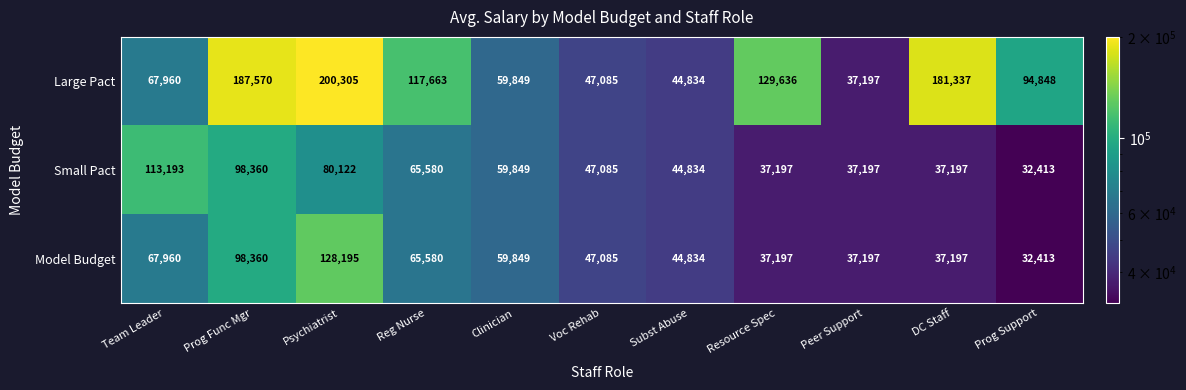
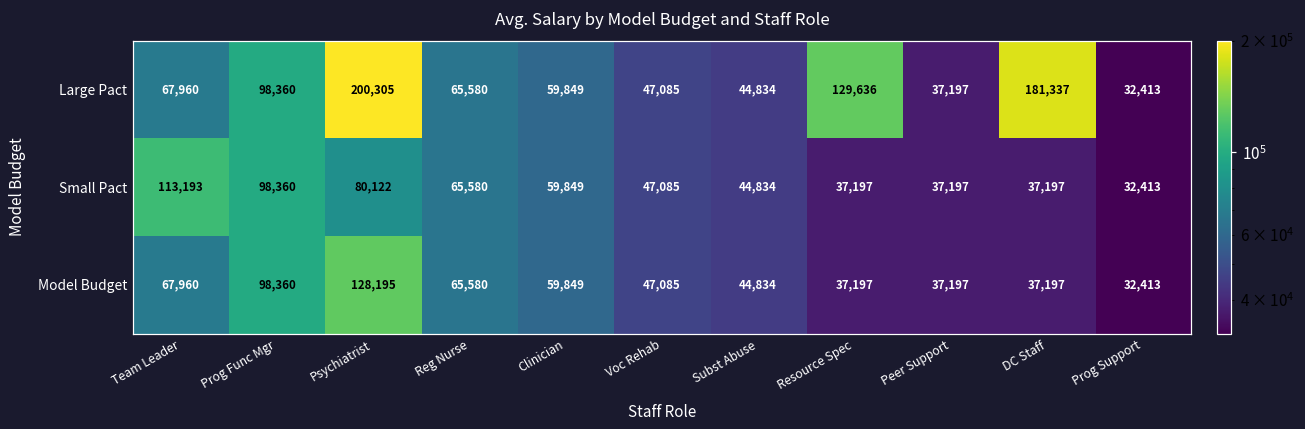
Large Pact, Prog Func Mgr: 187,570 -> 98,360
Large Pact, Reg Nurse: 117,663 -> 65,580
Large Pact, Prog Support: 94,848 -> 32,413
